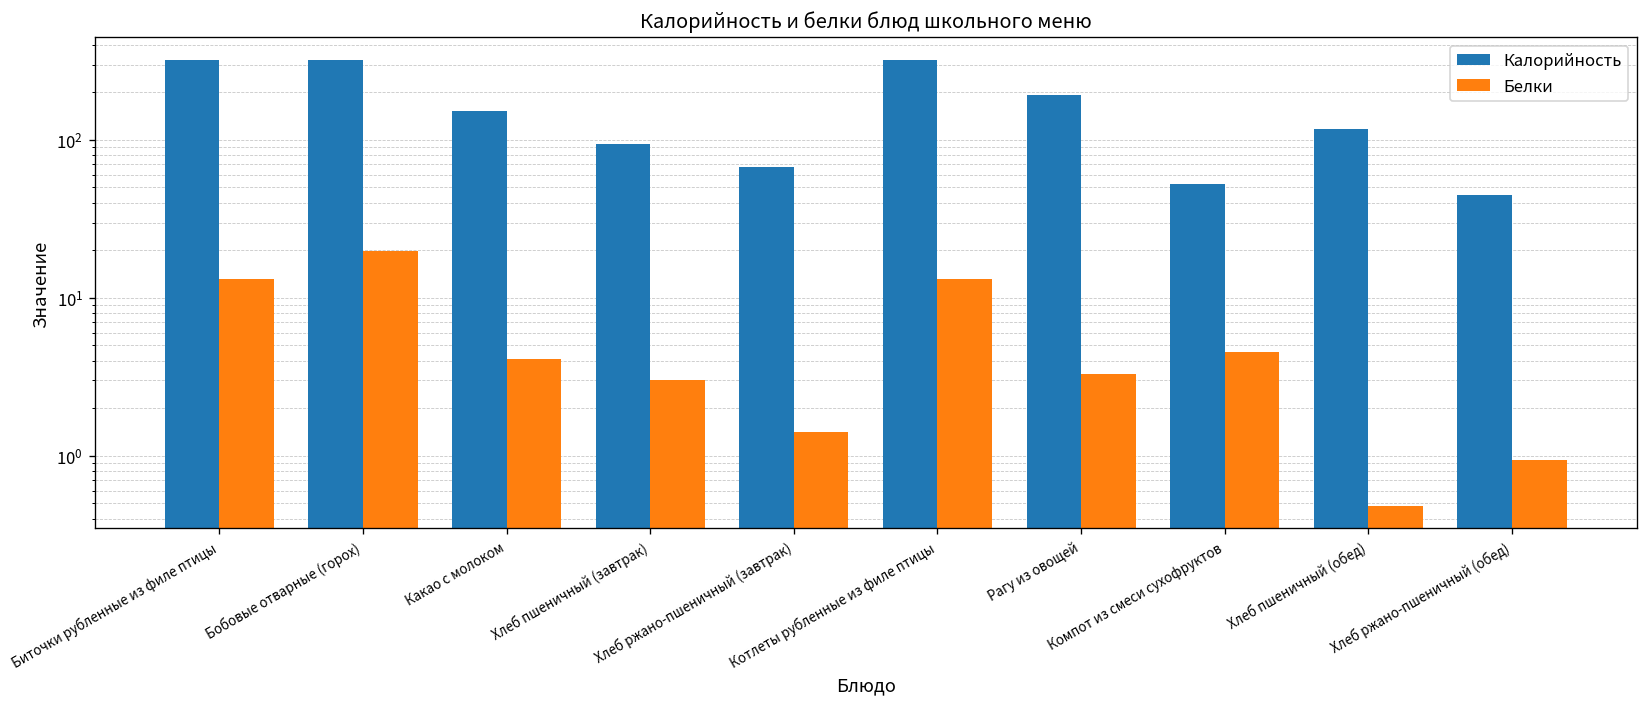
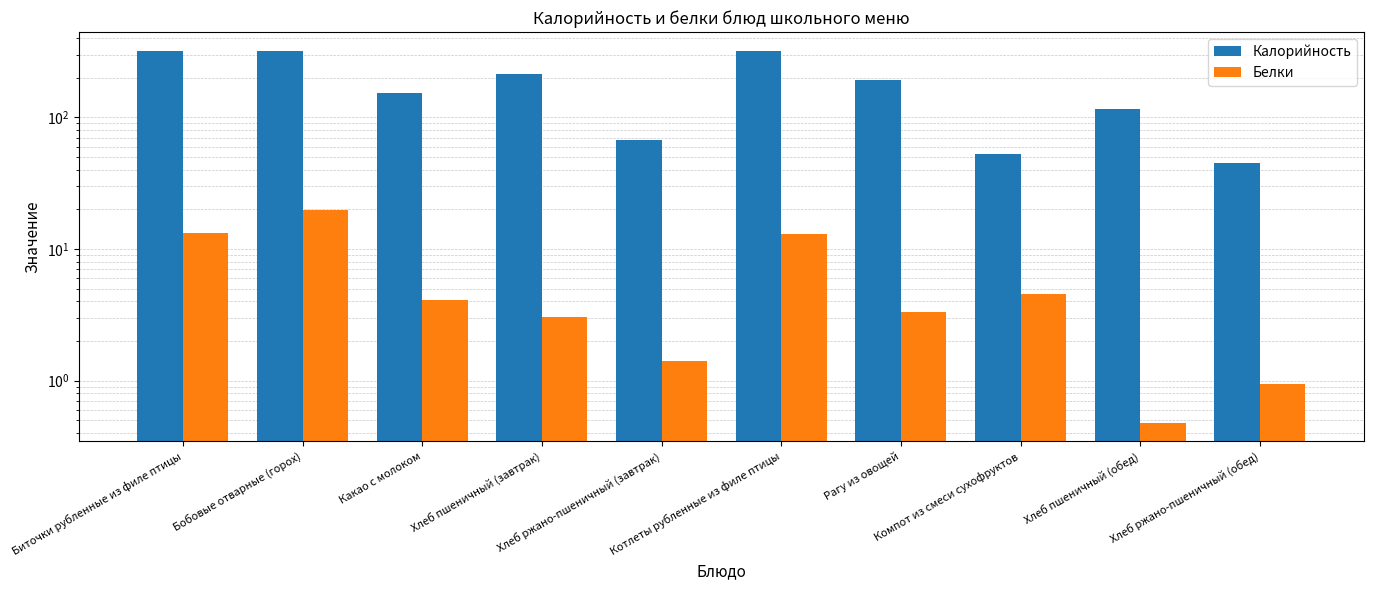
Калорийность, Хлеб пшеничный (завтрак): 90 -> 210
